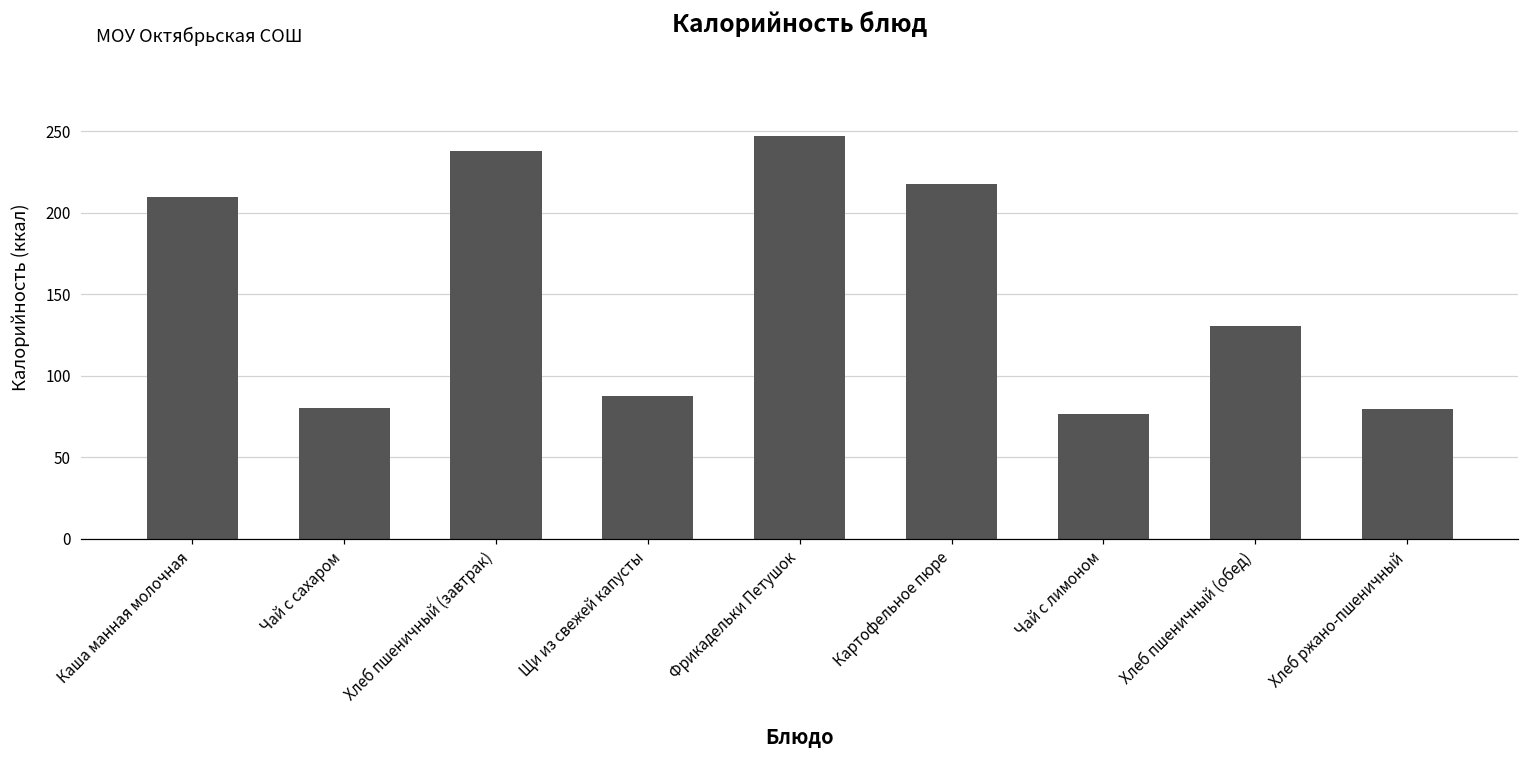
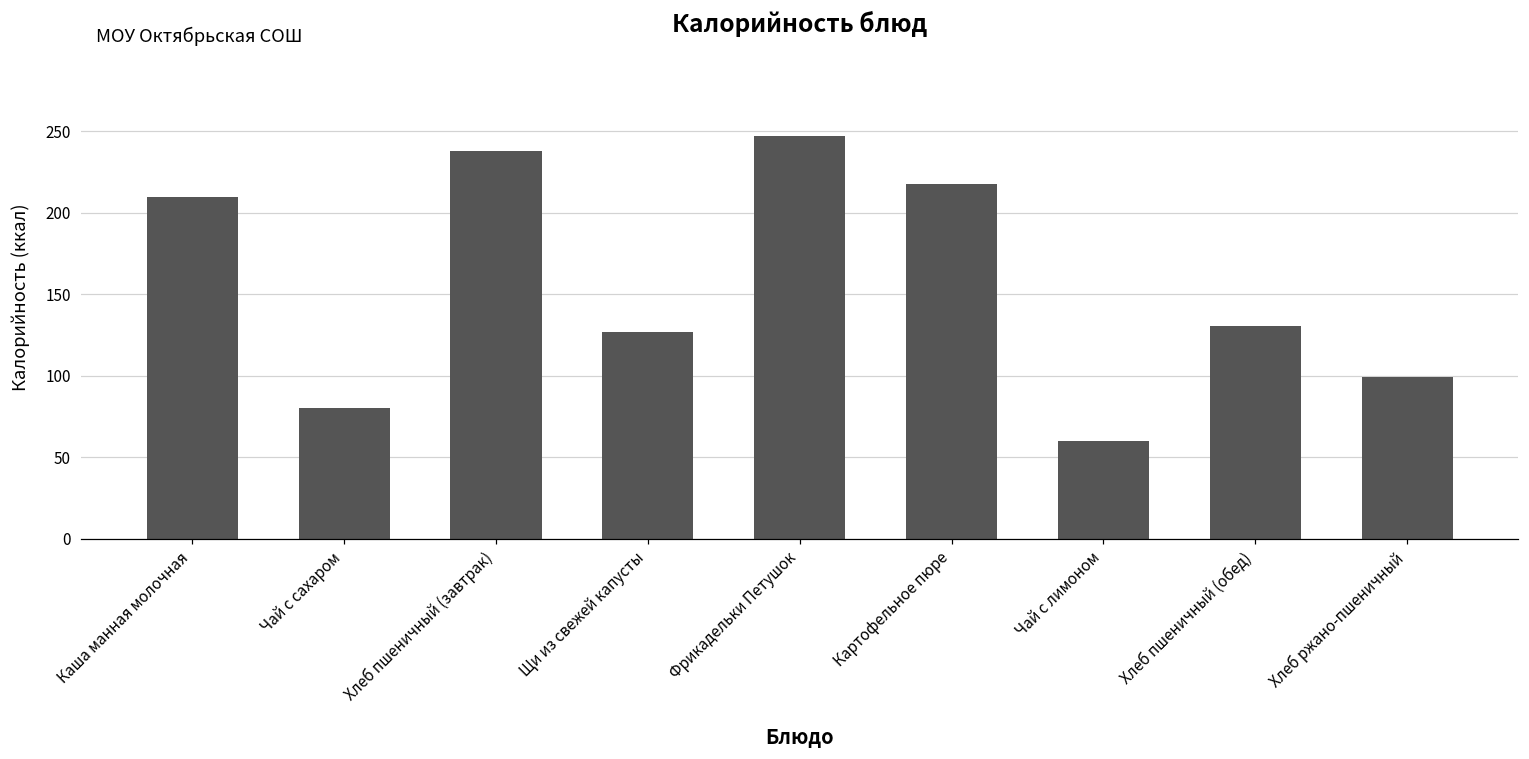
Щи из свежей капусты: 88 -> 127
Чай с лимоном: 77 -> 60
Хлеб ржано-пшеничный: 80 -> 100
